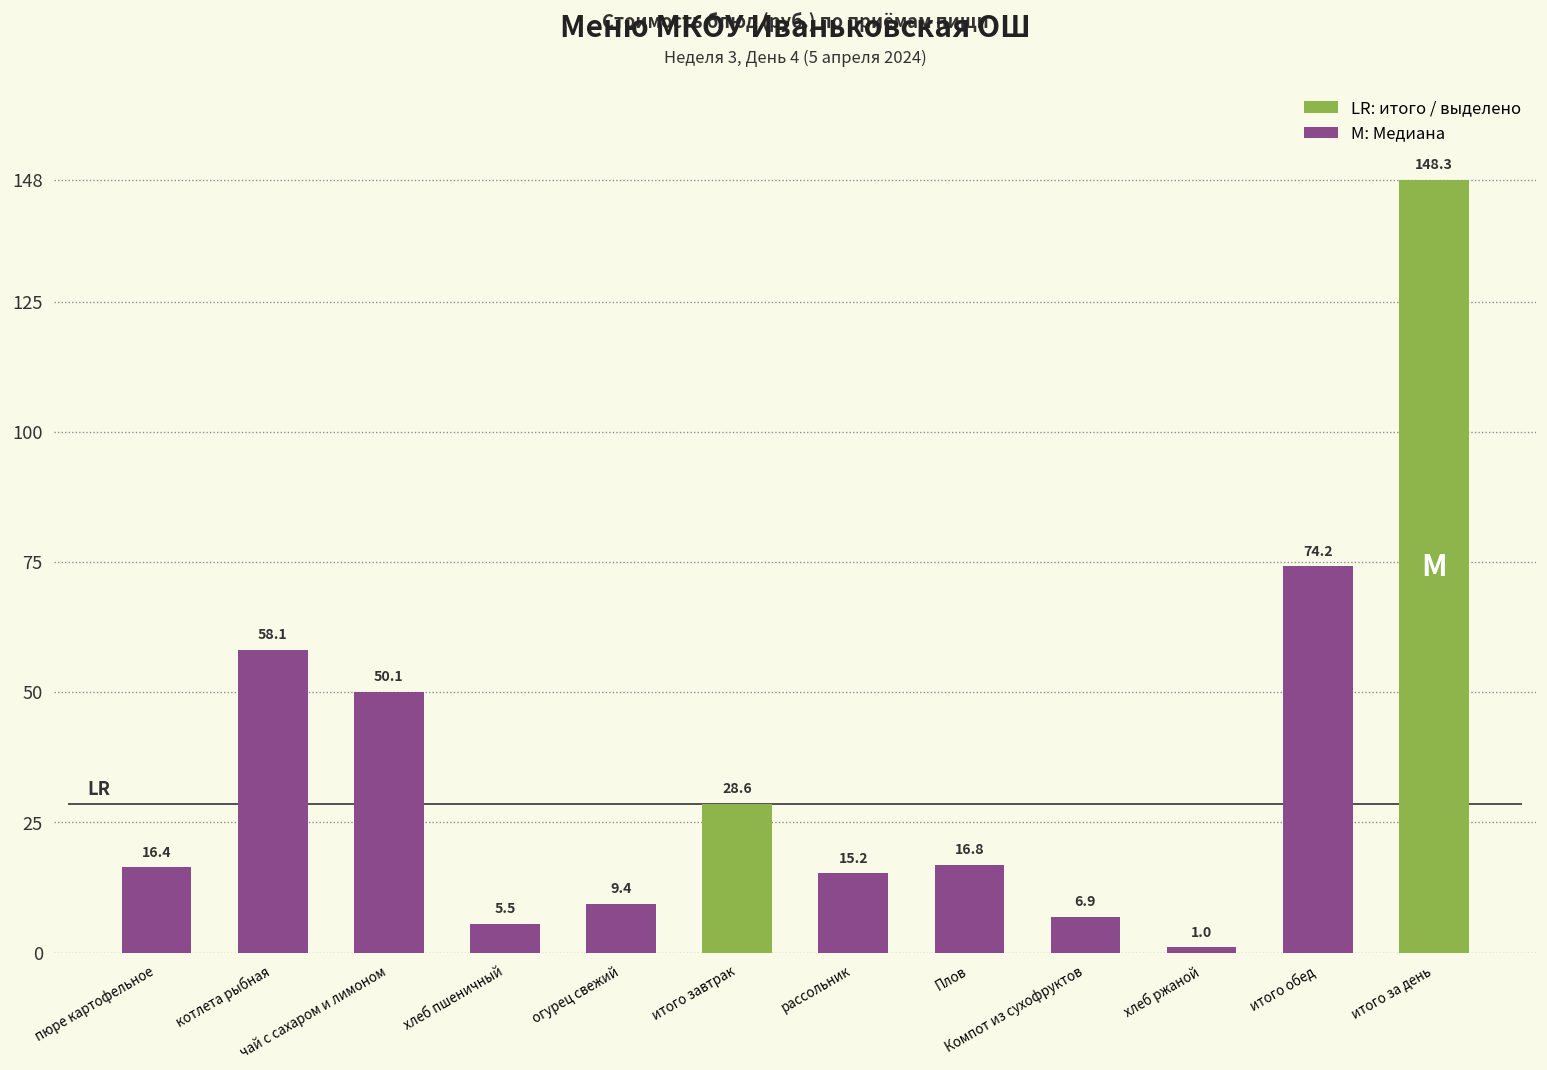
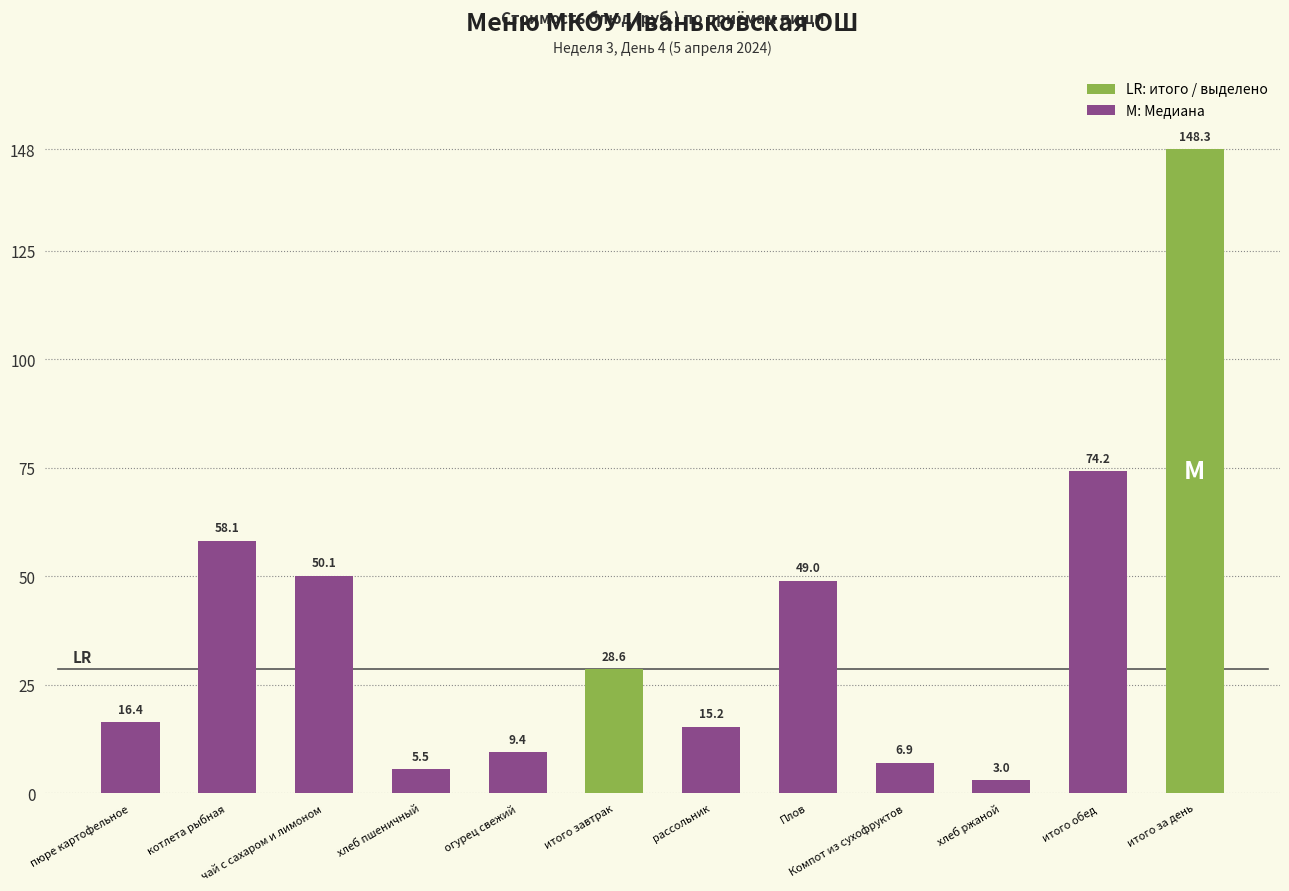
Плов: 16.8 -> 49.0
хлеб ржаной: 1.0 -> 3.0
